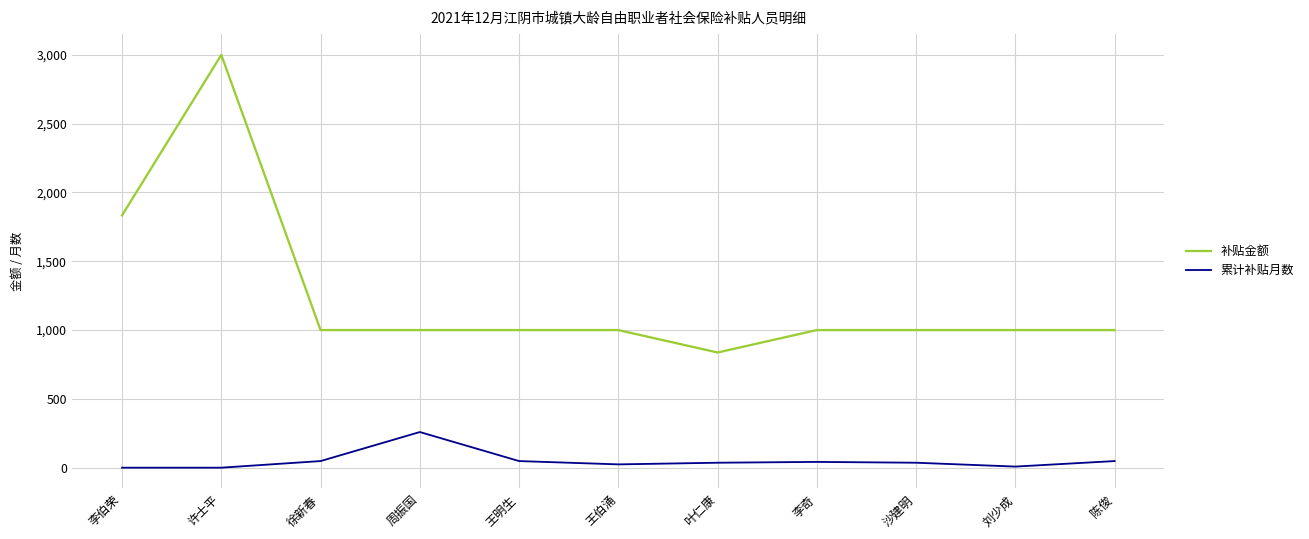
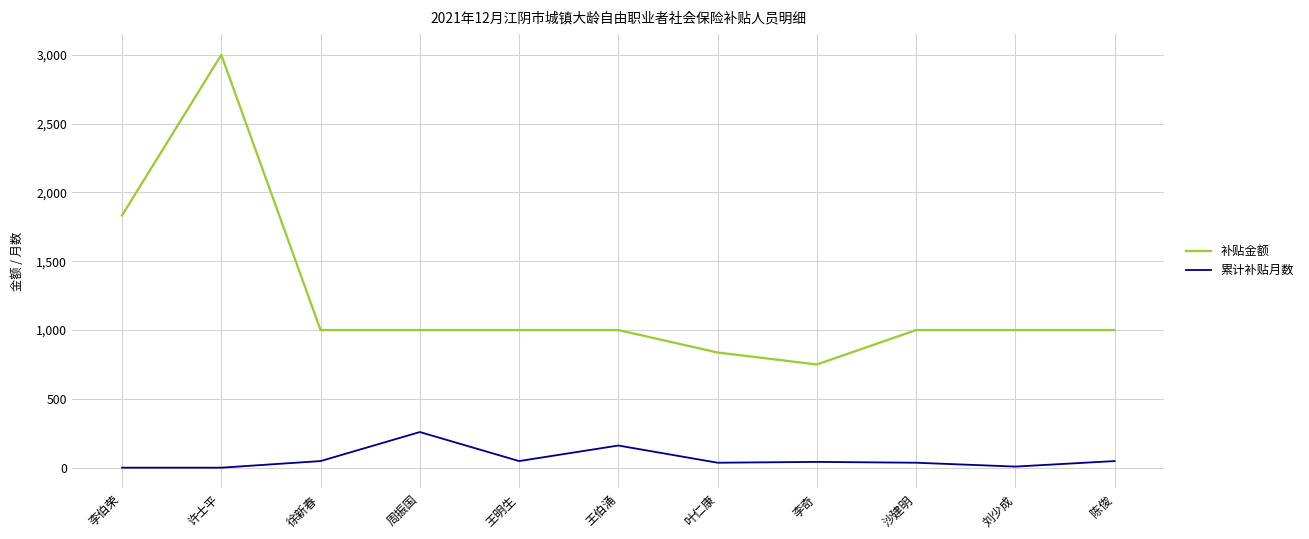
累计补贴月数, 王伯涌: 20 -> 160
补贴金额, 李奇: 1,000 -> 750
